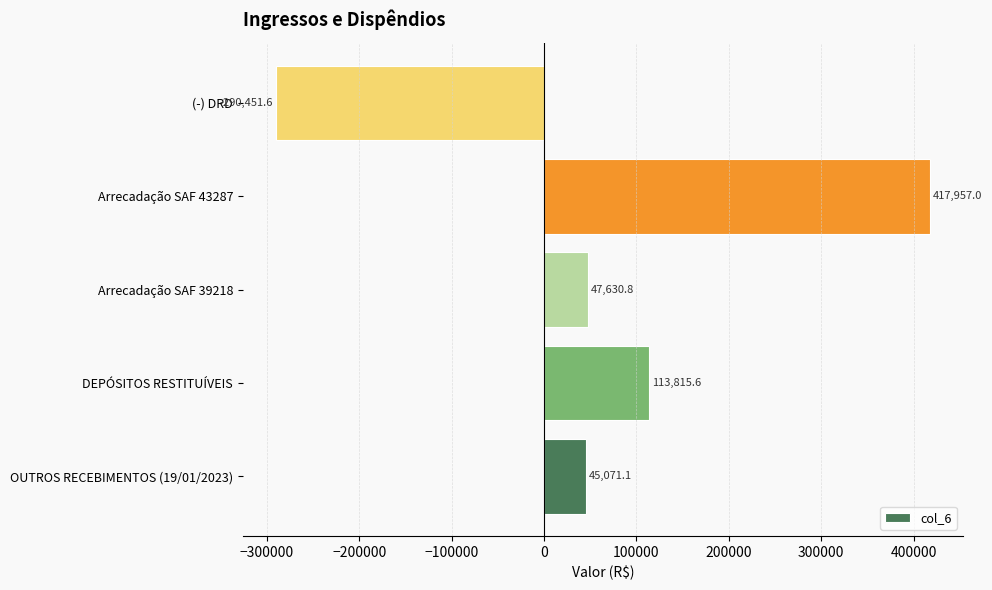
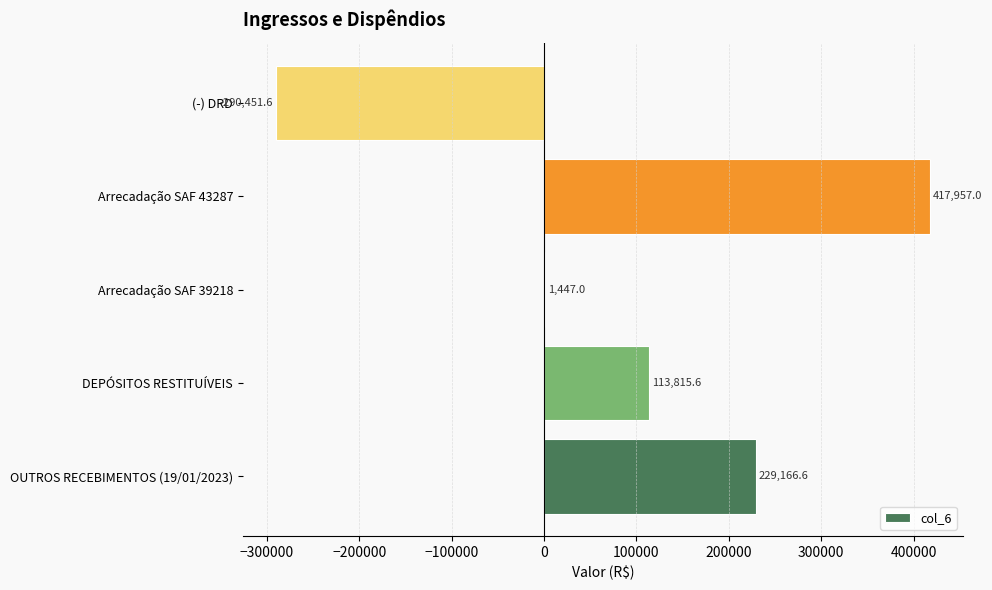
Arrecadação SAF 39218: 47,630.8 -> 1,447.0
OUTROS RECEBIMENTOS (19/01/2023): 45,071.1 -> 229,166.6
